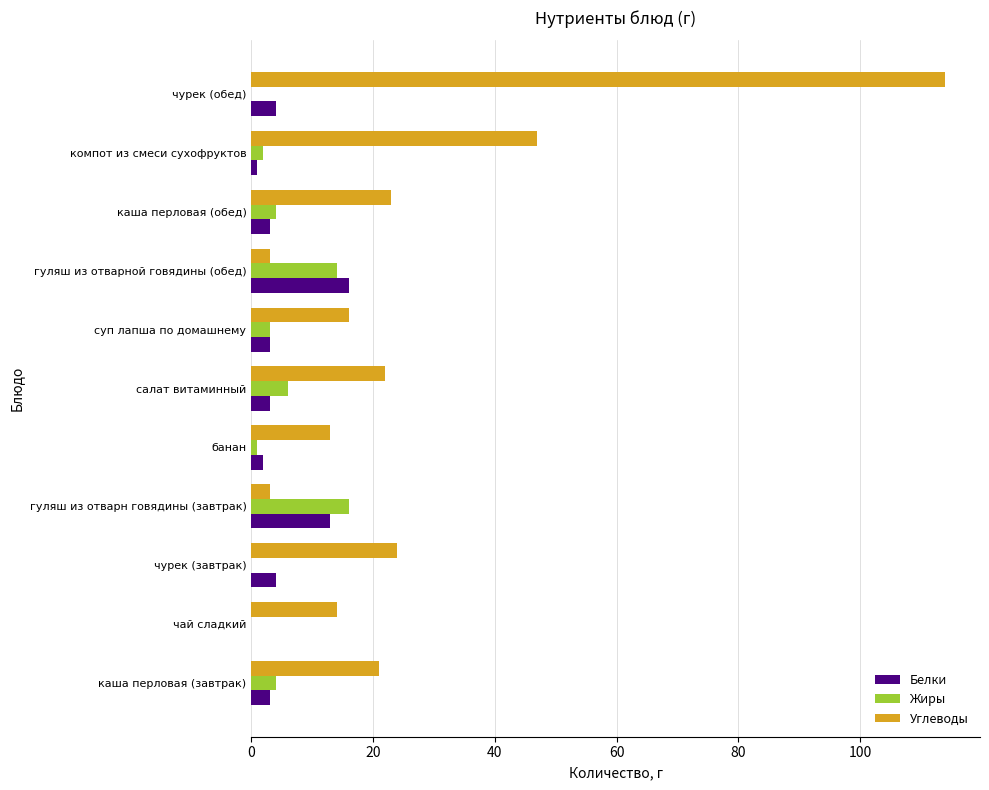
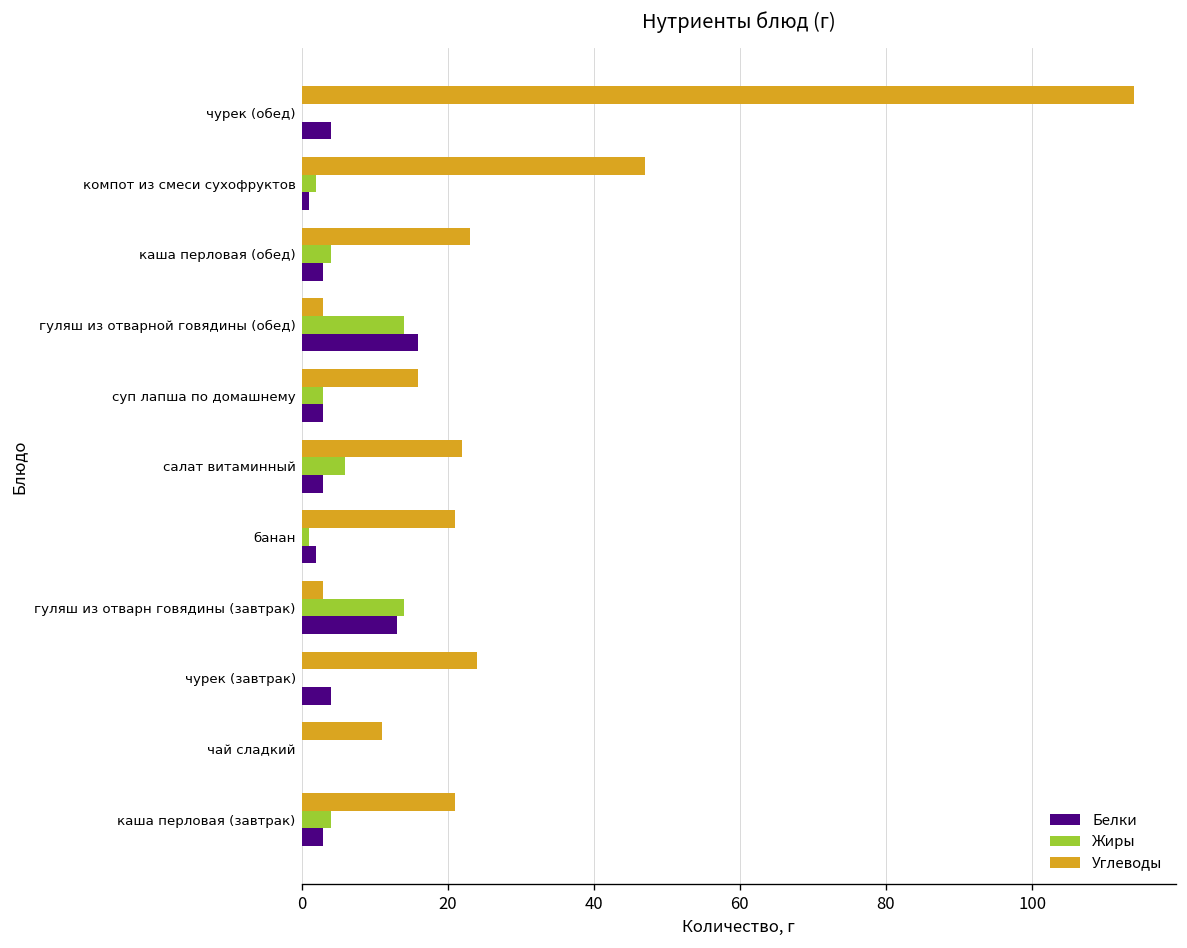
Углеводы, банан: 13 -> 21
Жиры, гуляш из отварн говядины (завтрак): 16 -> 14
Углеводы, чай сладкий: 14 -> 11
